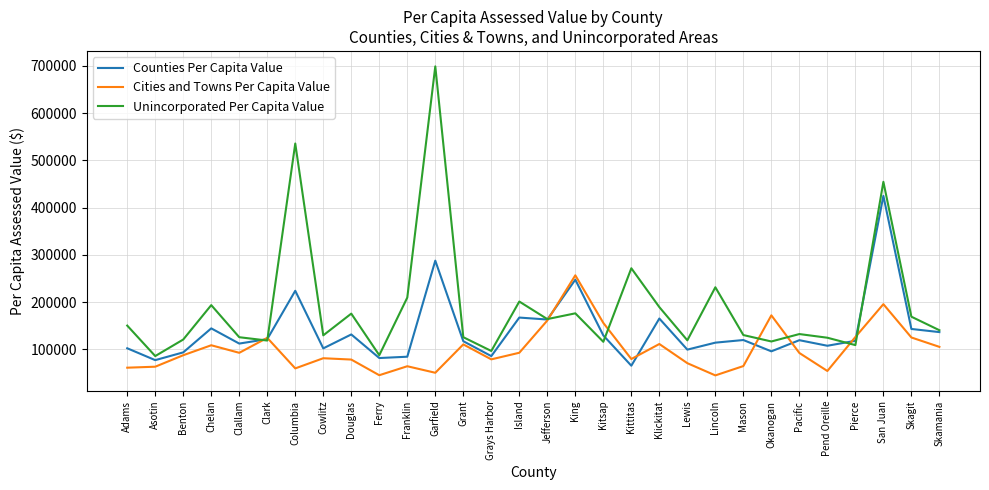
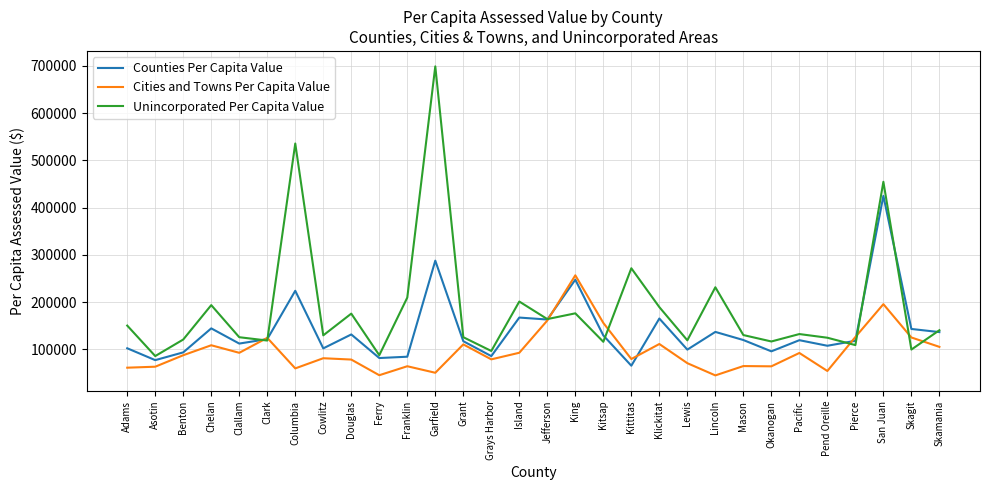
Counties Per Capita Value, Lincoln: 110000 -> 140000
Cities and Towns Per Capita Value, Okanogan: 170000 -> 60000
Unincorporated Per Capita Value, Skagit: 170000 -> 100000
